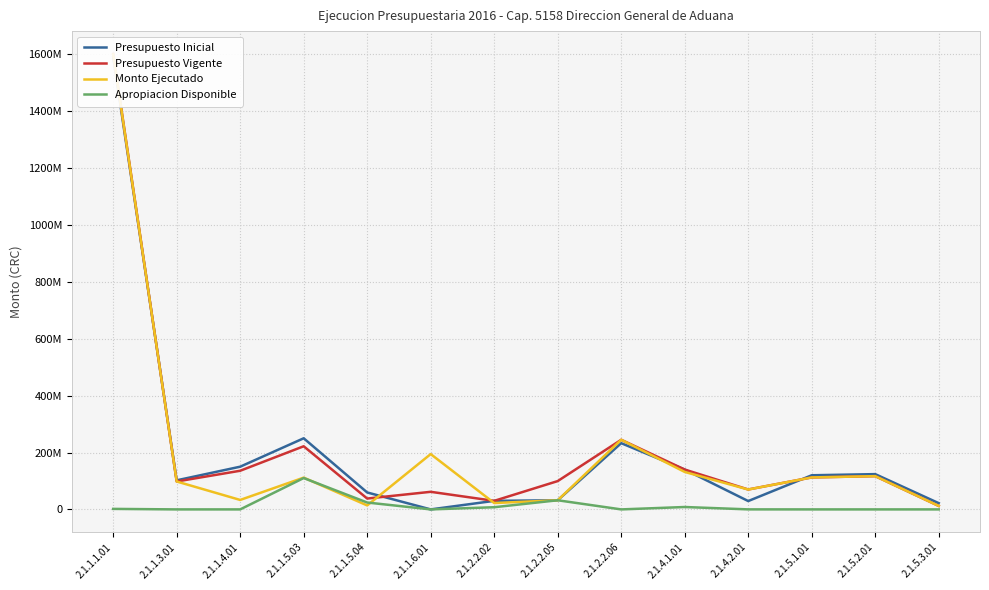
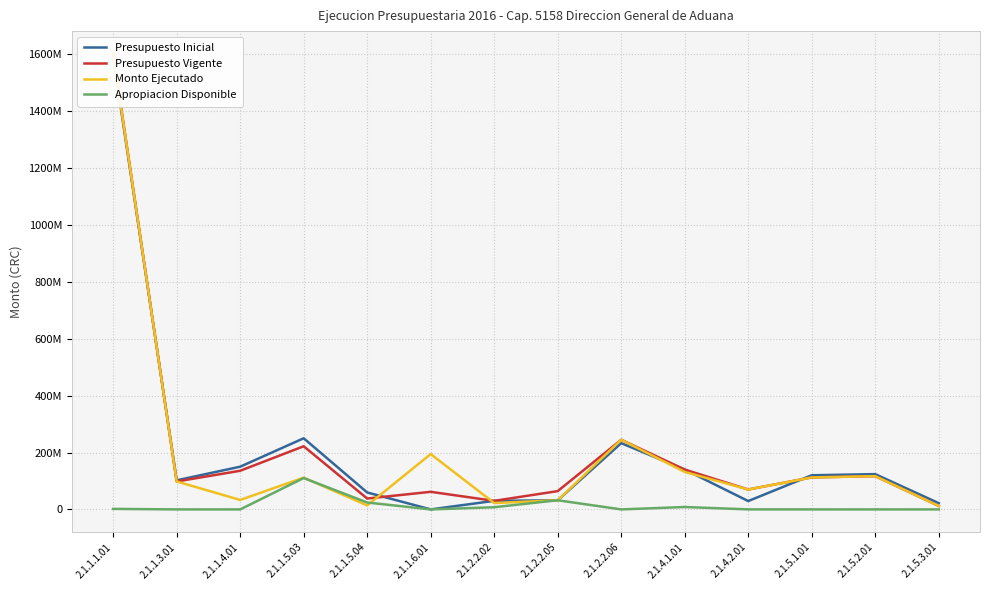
Presupuesto Vigente, 2.1.2.2.05: 100000000 -> 60000000
